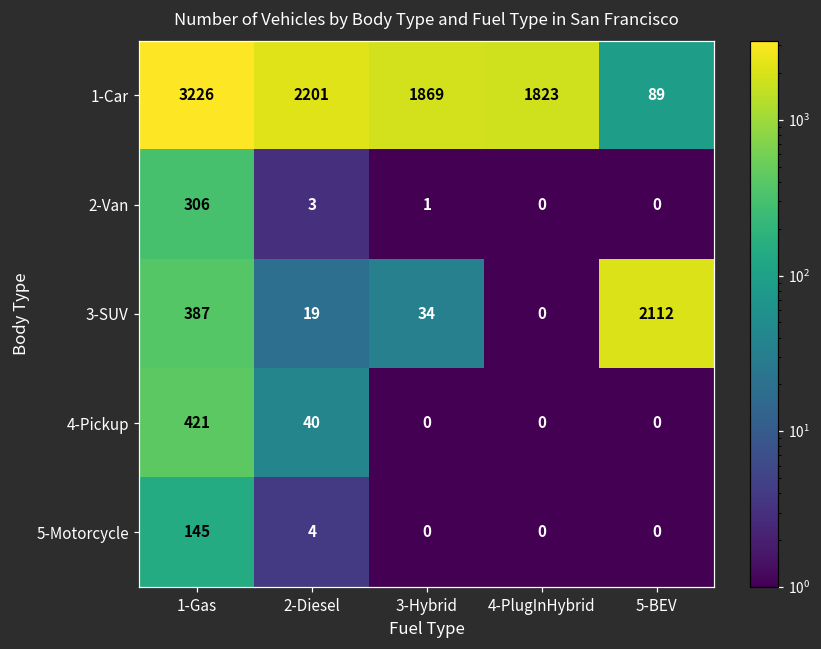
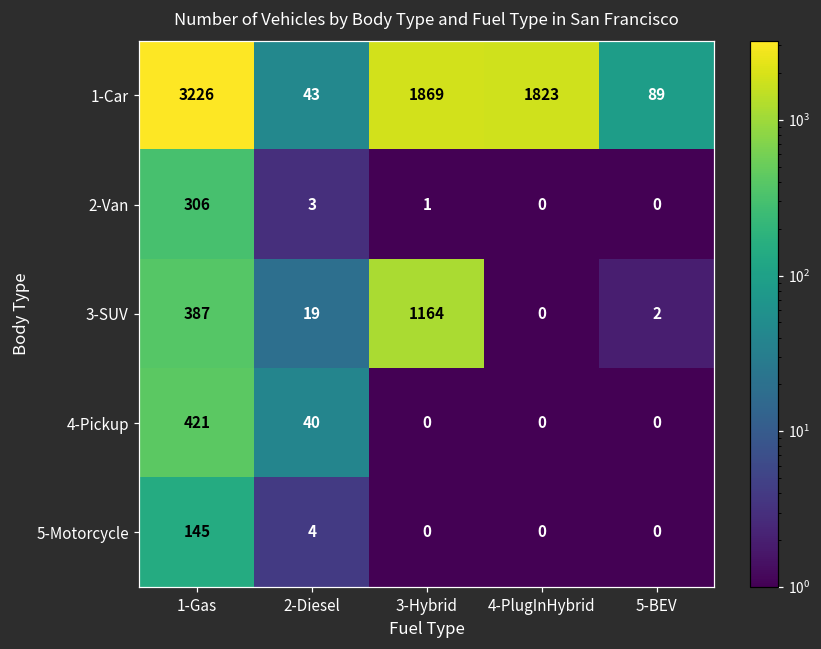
1-Car, 2-Diesel: 2201 -> 43
3-SUV, 3-Hybrid: 34 -> 1164
3-SUV, 5-BEV: 2112 -> 2
